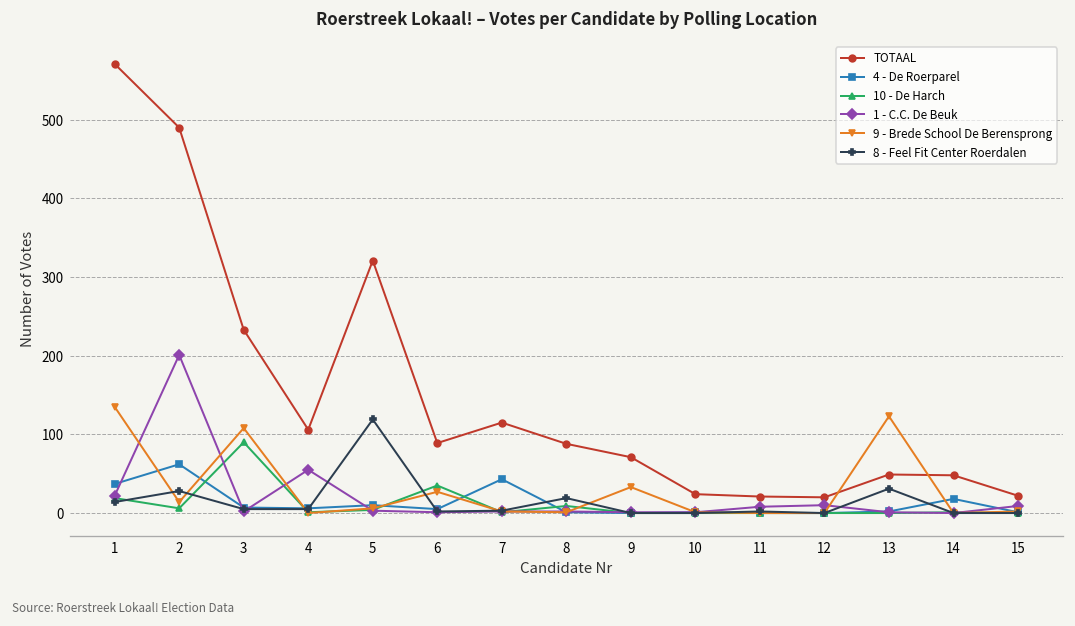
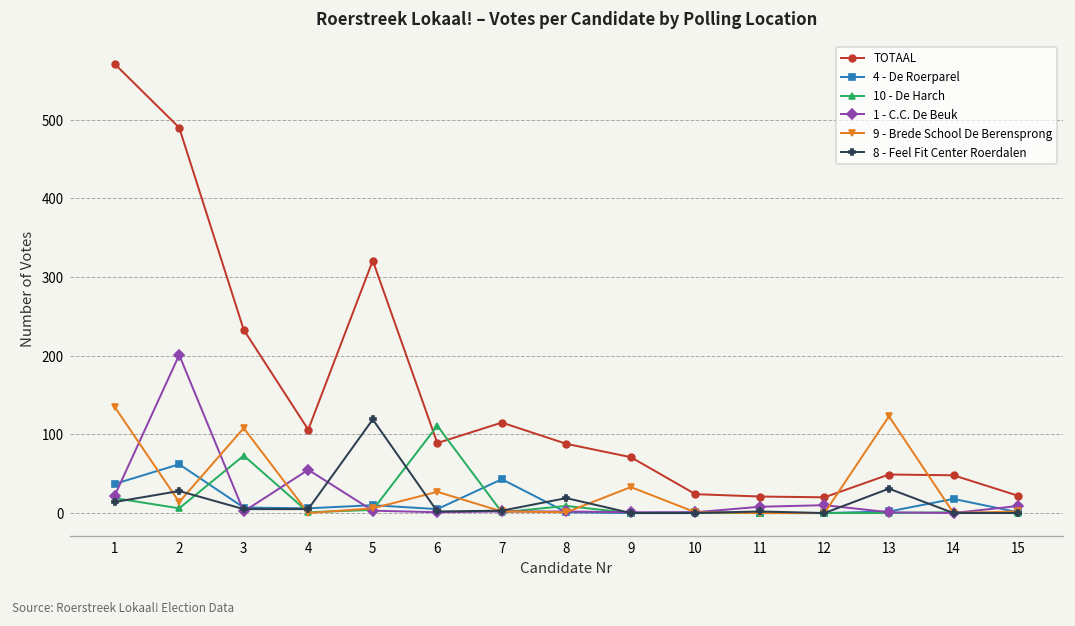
10 - De Harch, 3: 90 -> 70
10 - De Harch, 6: 40 -> 110
